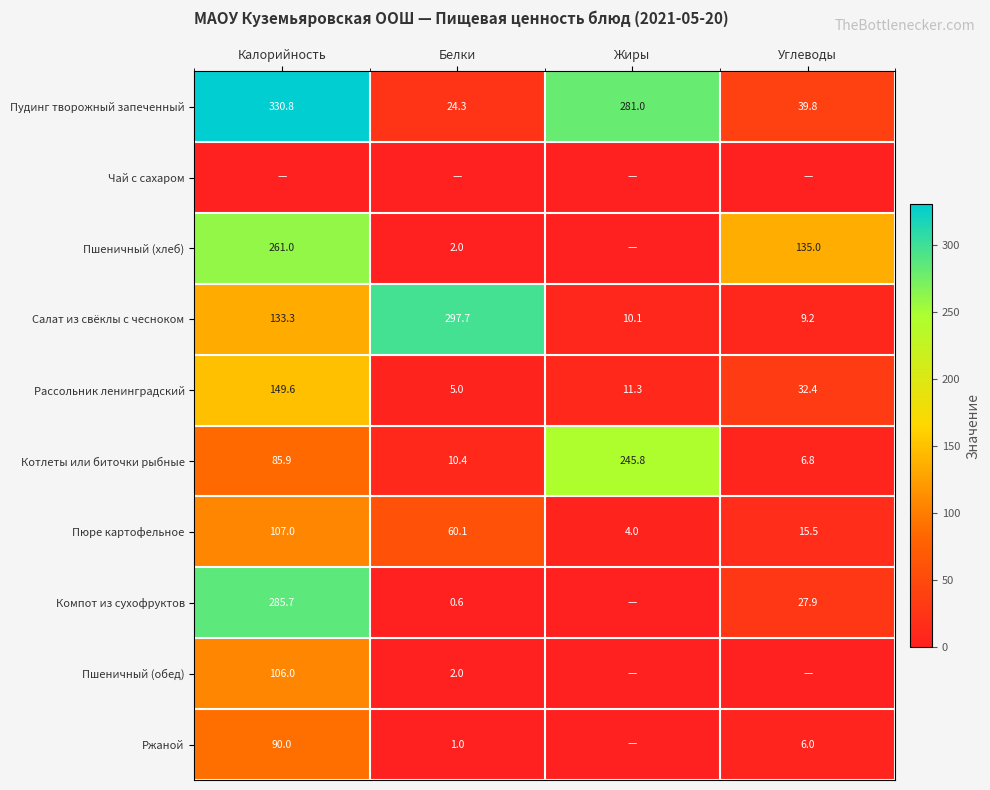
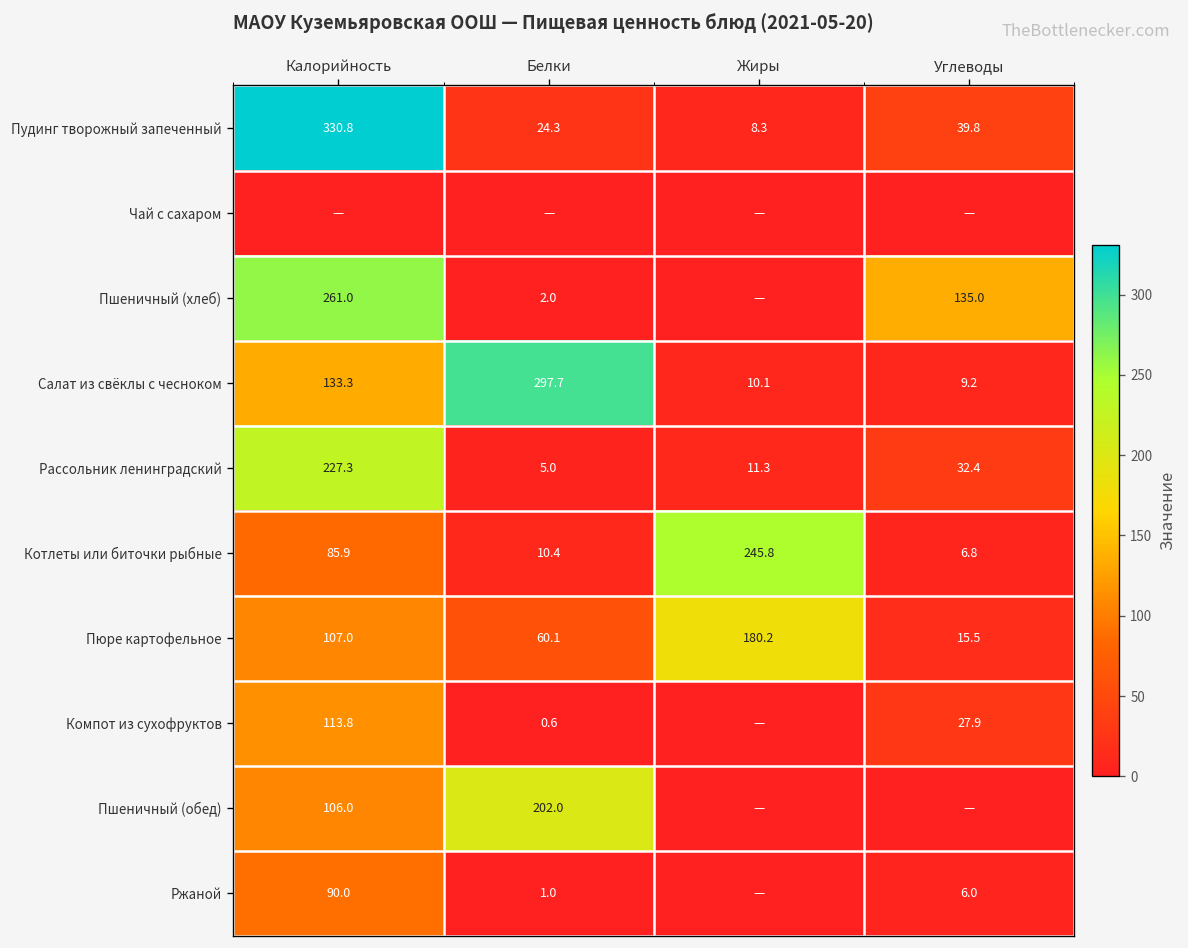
Пудинг творожный запеченный, Жиры: 281.0 -> 8.3
Рассольник ленинградский, Калорийность: 149.6 -> 227.3
Пюре картофельное, Жиры: 4.0 -> 180.2
Компот из сухофруктов, Калорийность: 285.7 -> 113.8
Пшеничный (обед), Белки: 2.0 -> 202.0
